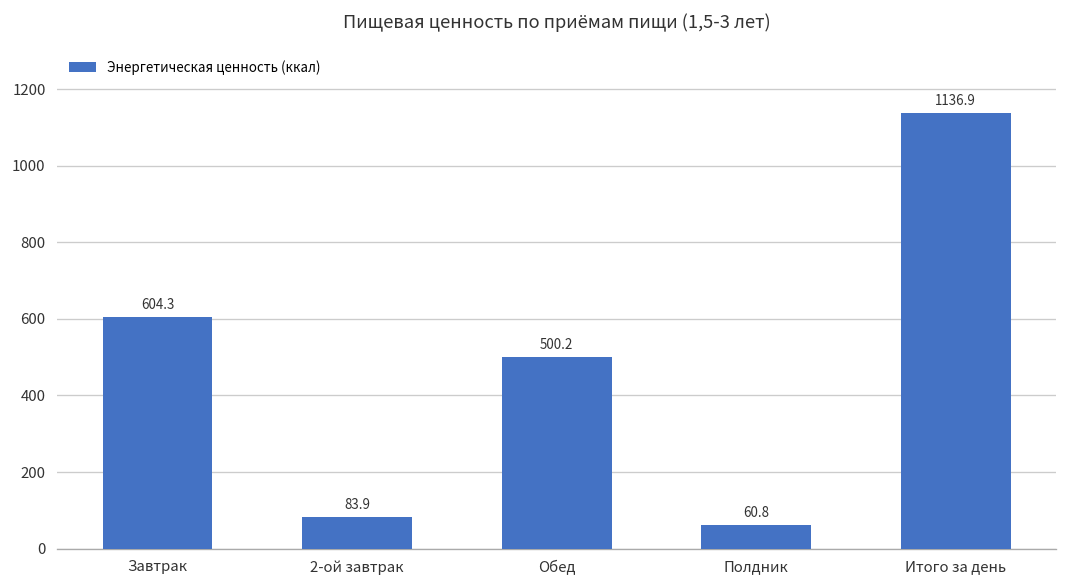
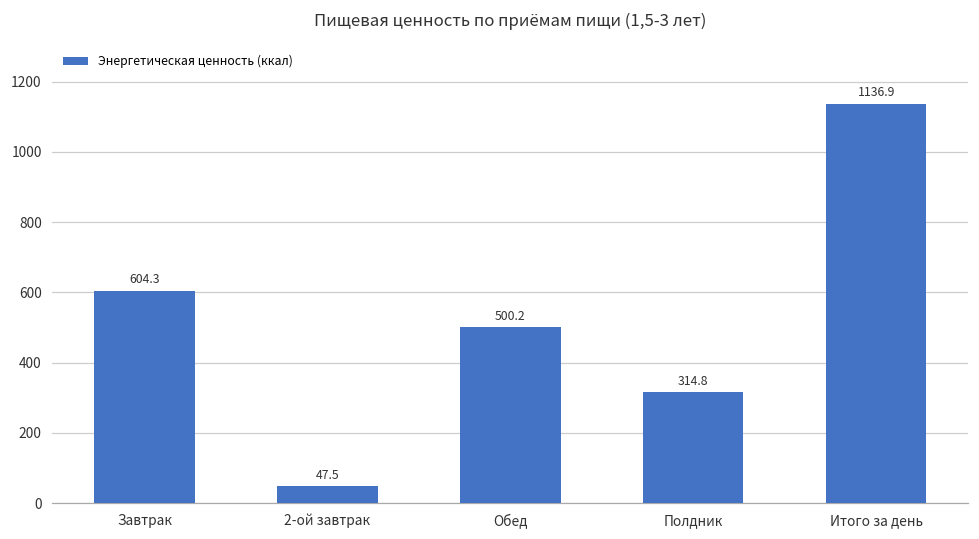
2-ой завтрак: 83.9 -> 47.5
Полдник: 60.8 -> 314.8
